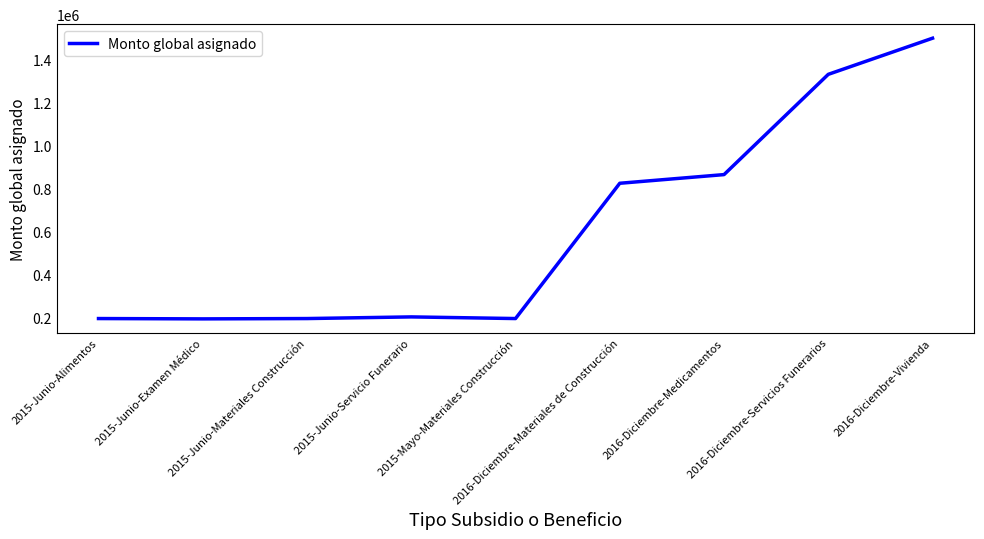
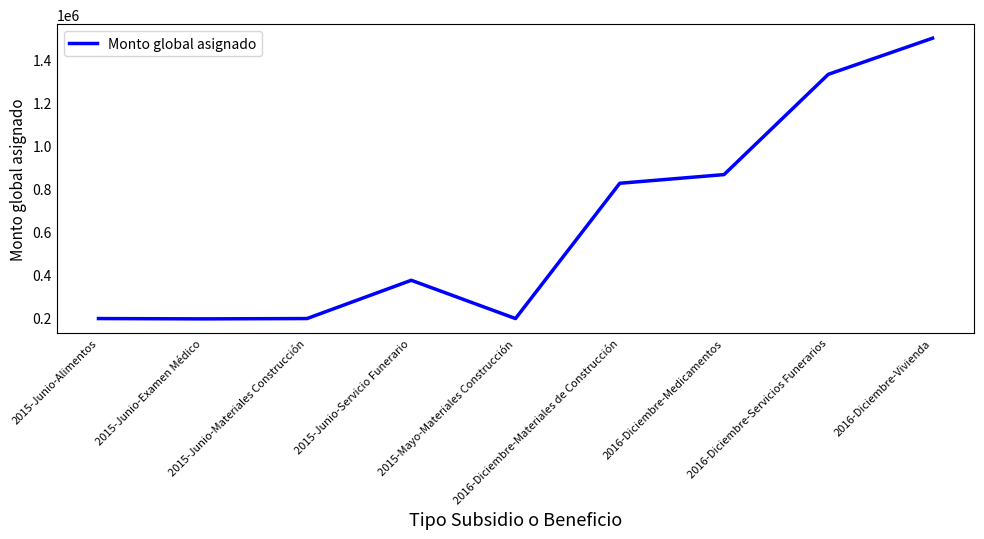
2015-Junio-Servicio Funerario: 200000 -> 370000
